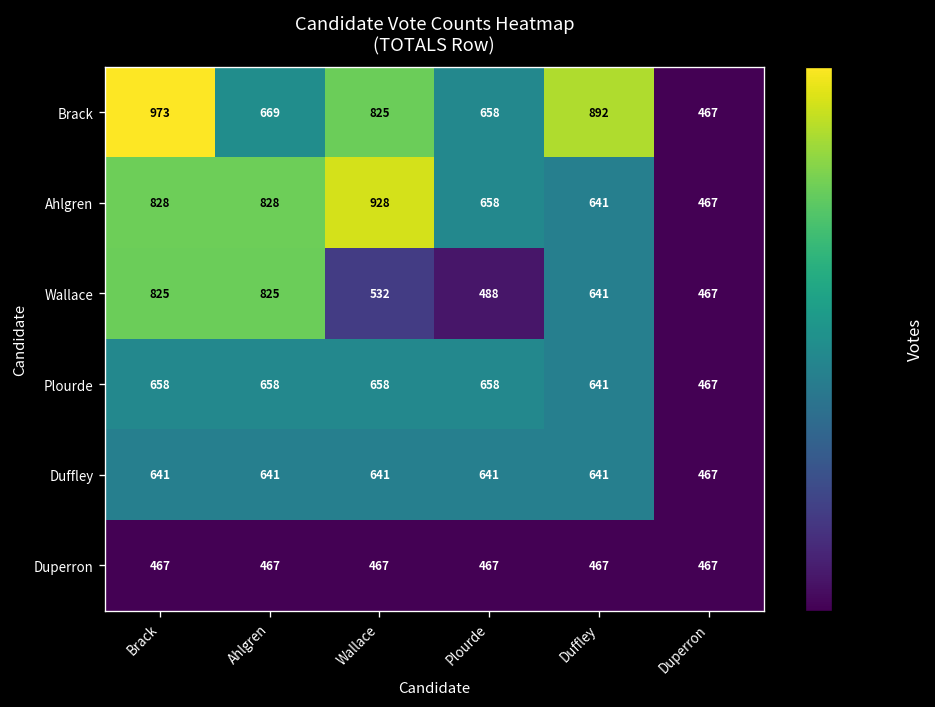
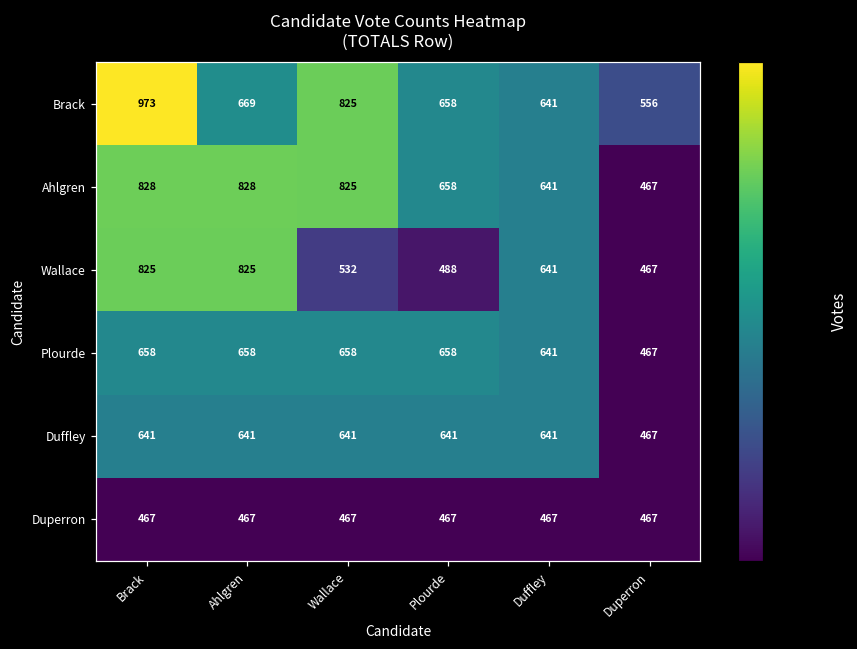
Brack, Duffley: 892 -> 641
Brack, Duperron: 467 -> 556
Ahlgren, Wallace: 928 -> 825
